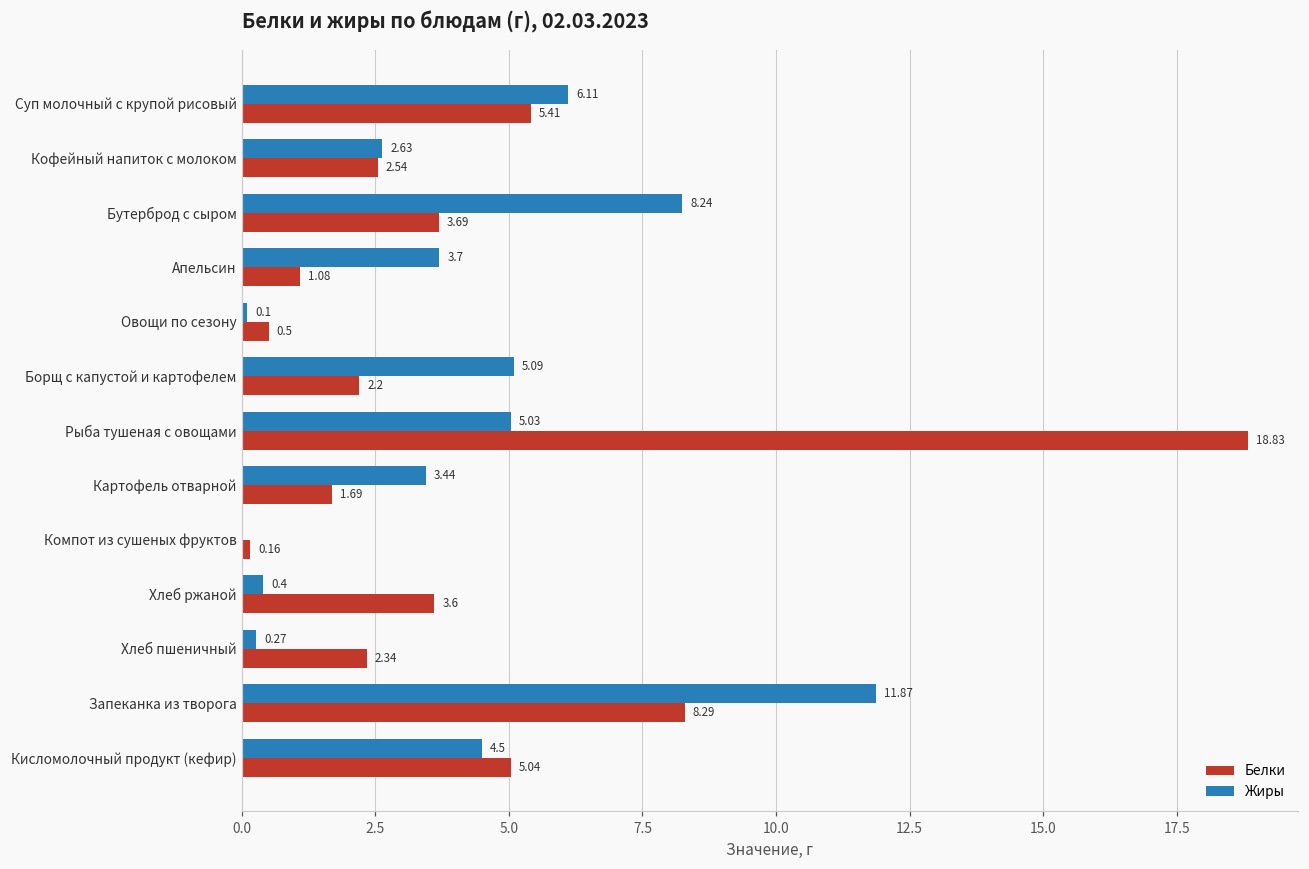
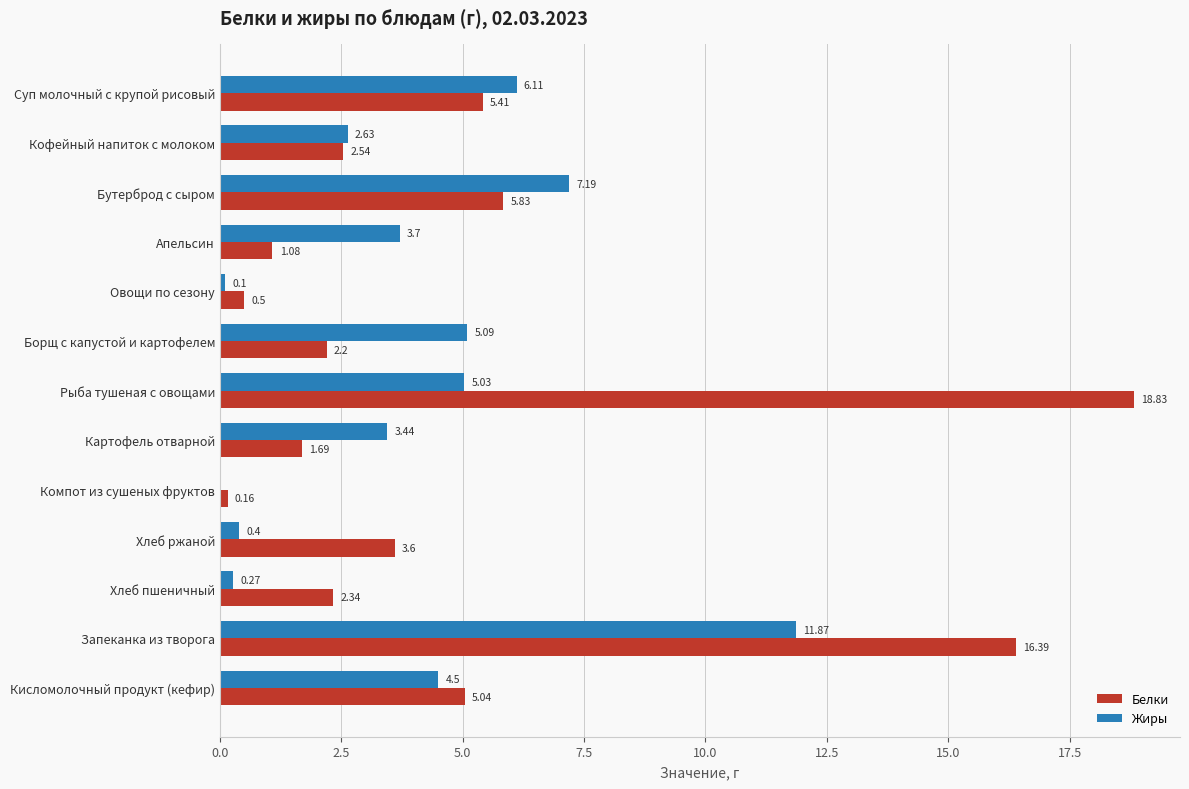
Жиры, Бутерброд с сыром: 8.24 -> 7.19
Белки, Бутерброд с сыром: 3.69 -> 5.83
Белки, Запеканка из творога: 8.29 -> 16.39
